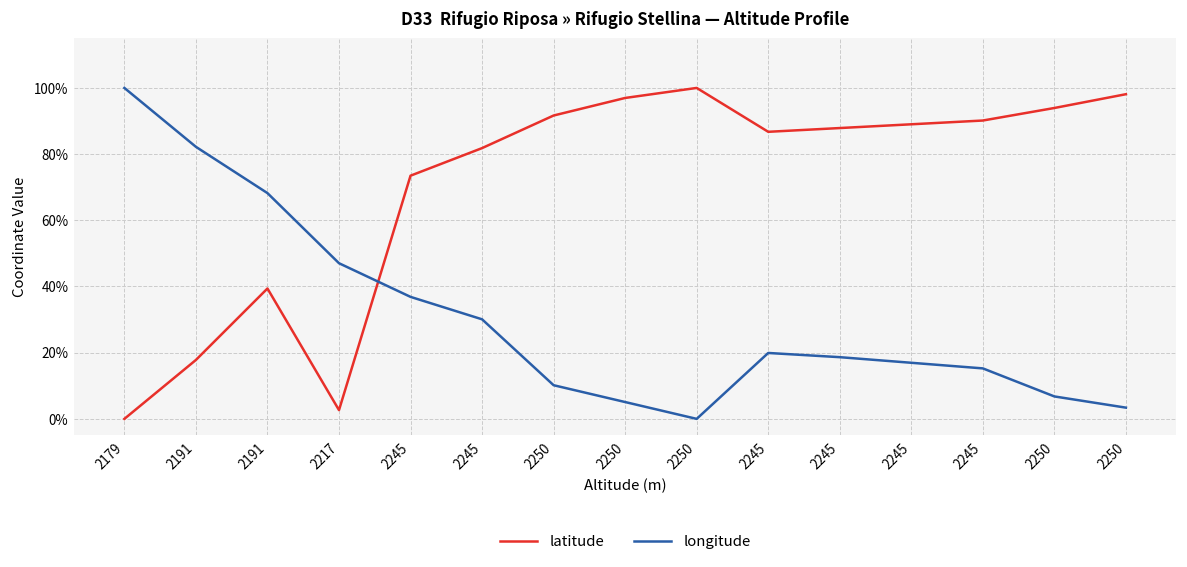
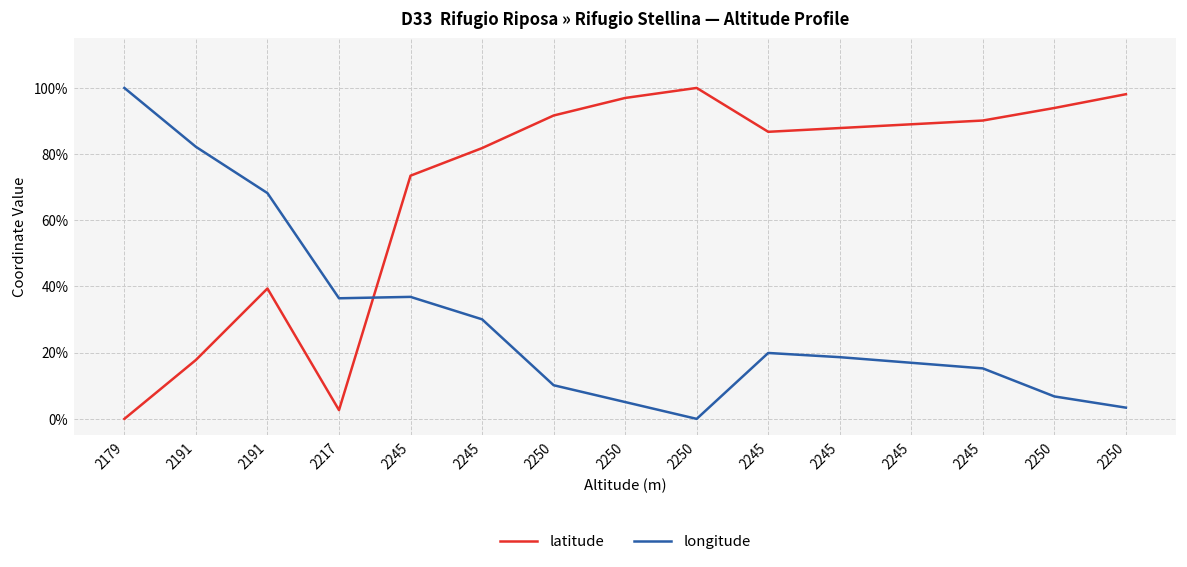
longitude, 2217: 47% -> 36%
